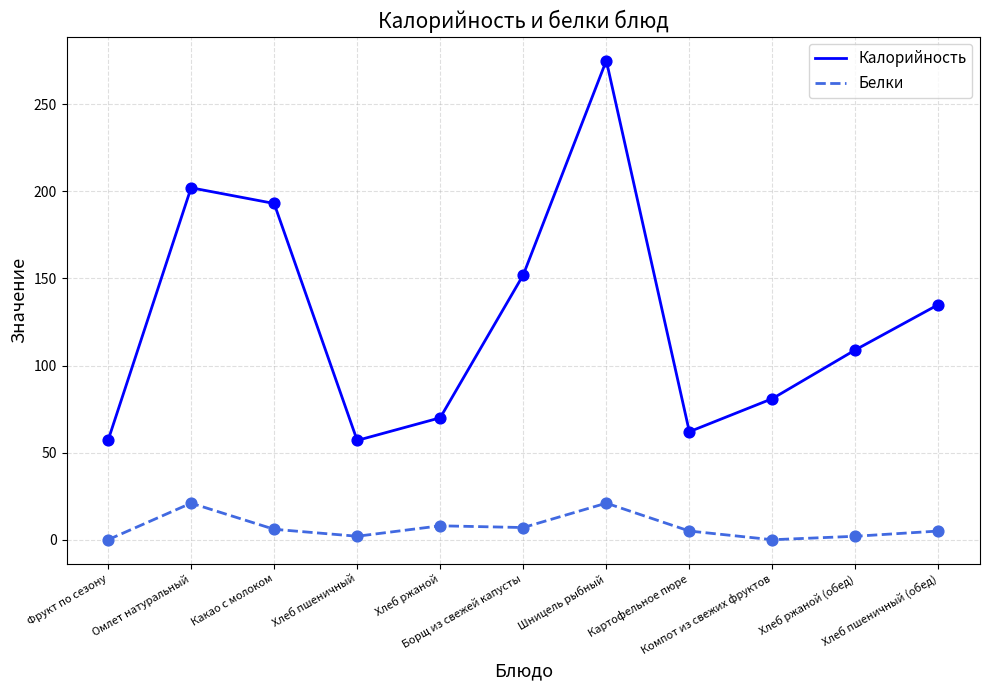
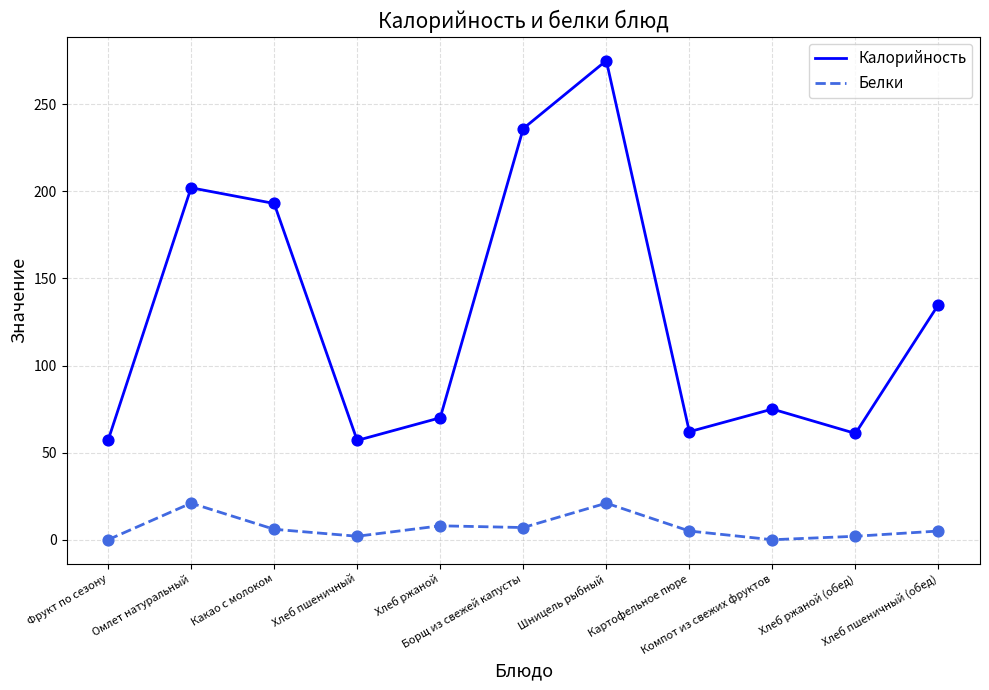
Калорийность, Борщ из свежей капусты: 152 -> 236
Калорийность, Компот из свежих фруктов: 81 -> 75
Калорийность, Хлеб ржаной (обед): 109 -> 61
